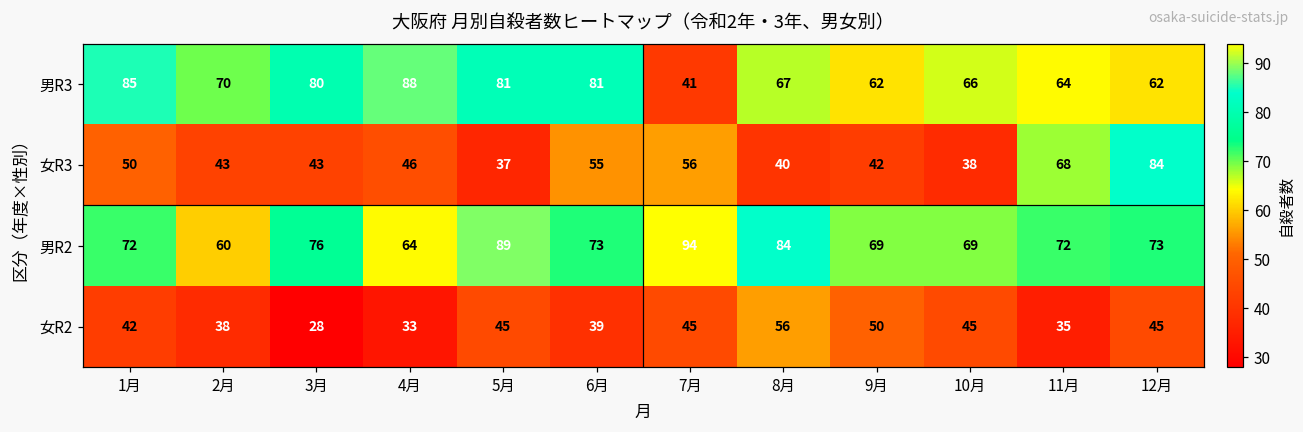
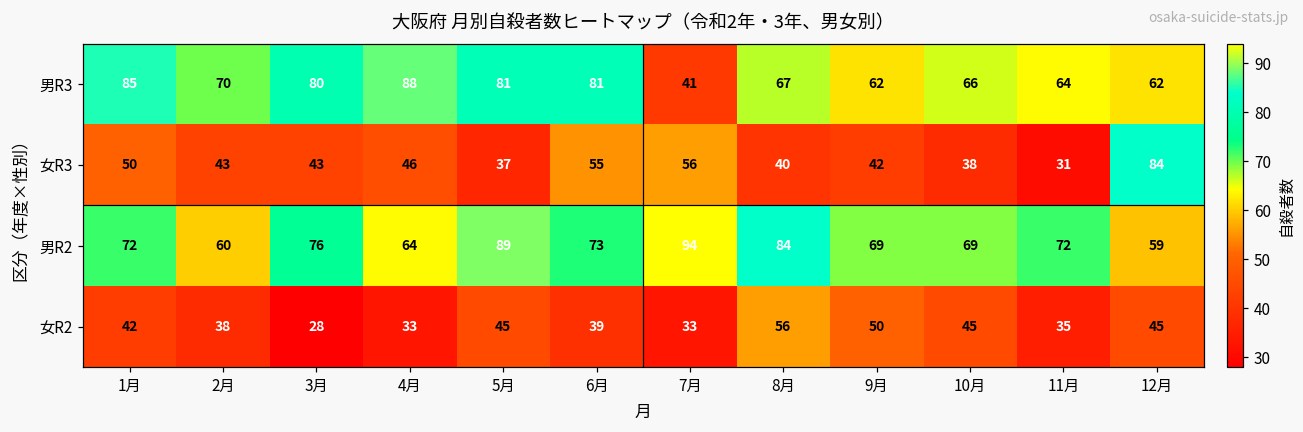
女R3, 11月: 68 -> 31
男R2, 12月: 73 -> 59
女R2, 7月: 45 -> 33
